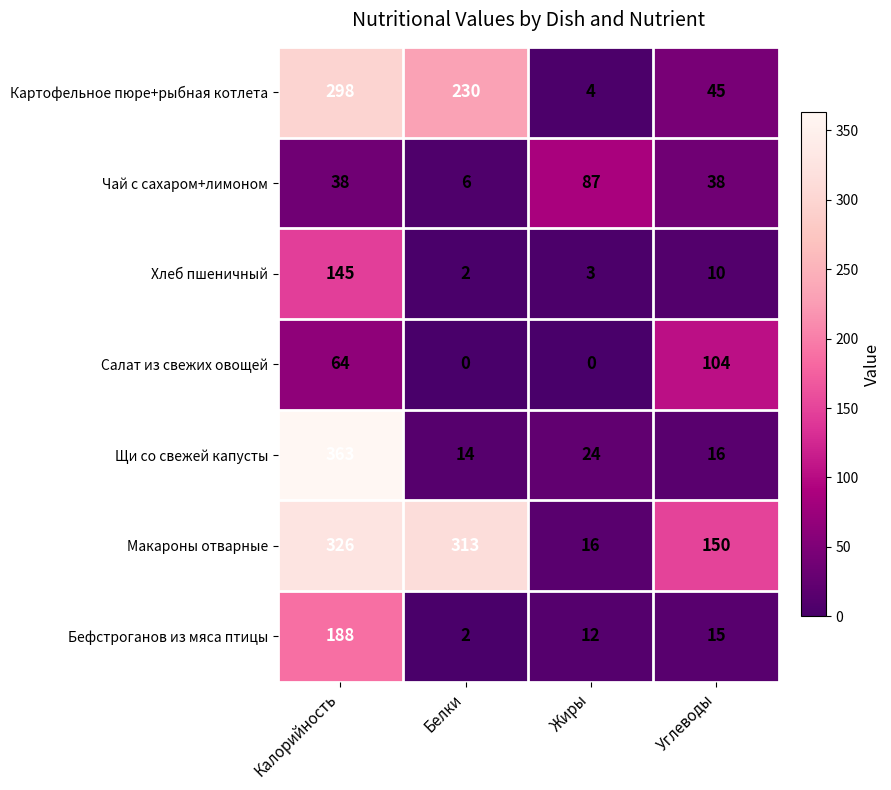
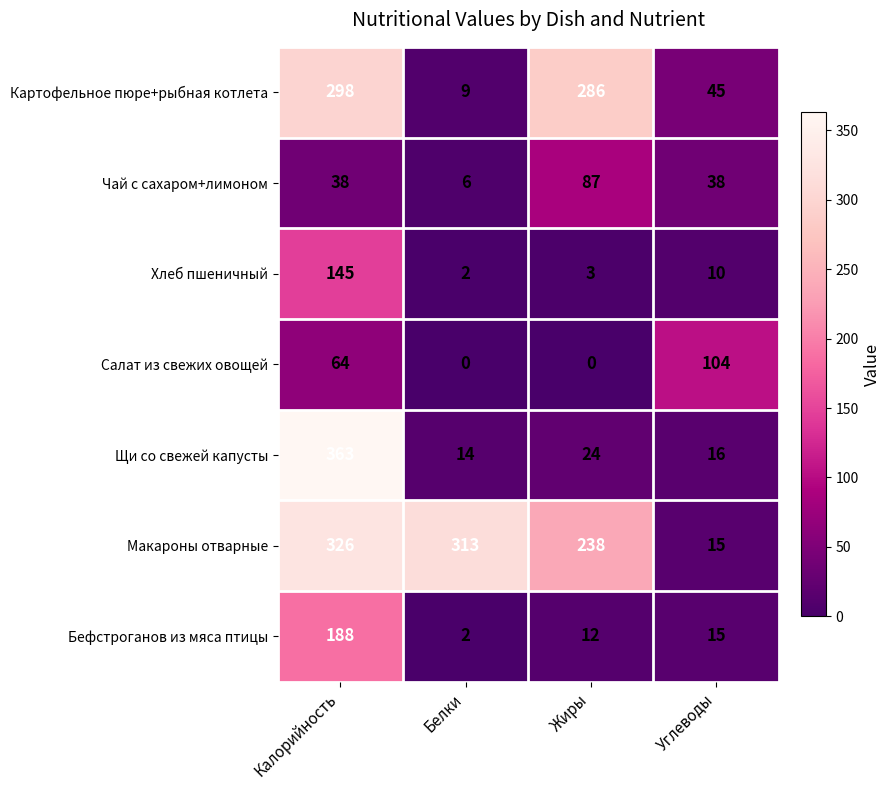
Картофельное пюре+рыбная котлета, Белки: 230 -> 9
Картофельное пюре+рыбная котлета, Жиры: 4 -> 286
Макароны отварные, Жиры: 16 -> 238
Макароны отварные, Углеводы: 150 -> 15
